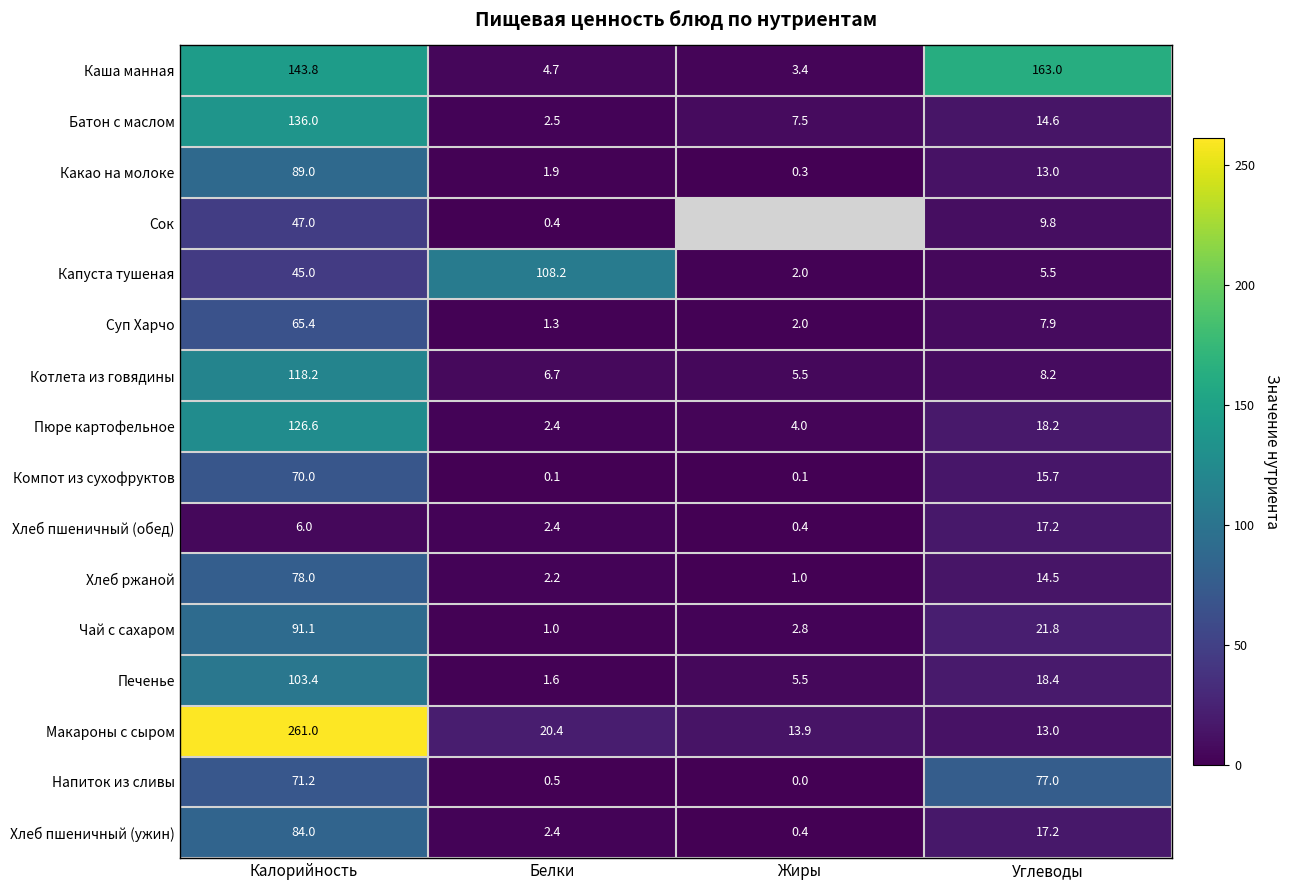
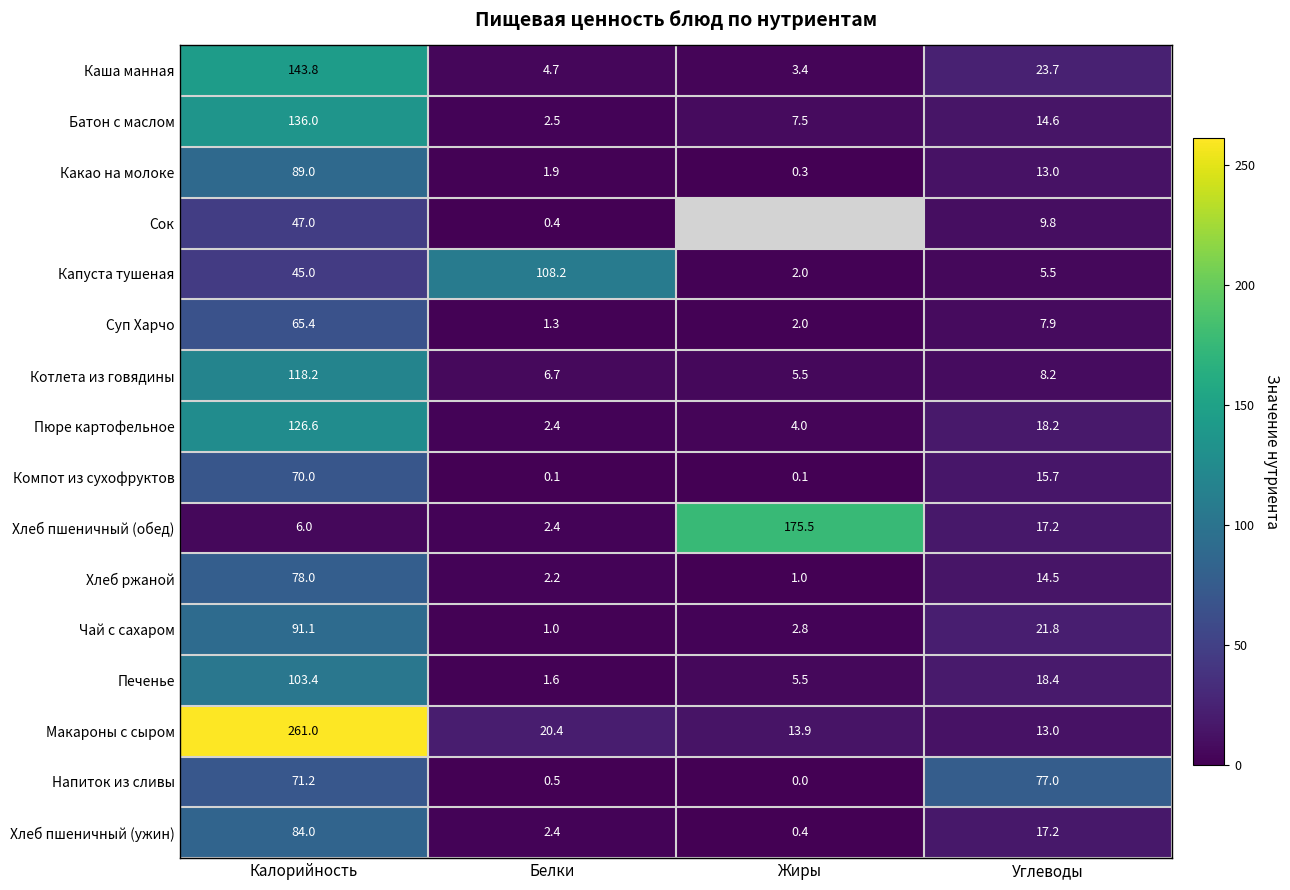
Каша манная, Углеводы: 163.0 -> 23.7
Хлеб пшеничный (обед), Жиры: 0.4 -> 175.5
